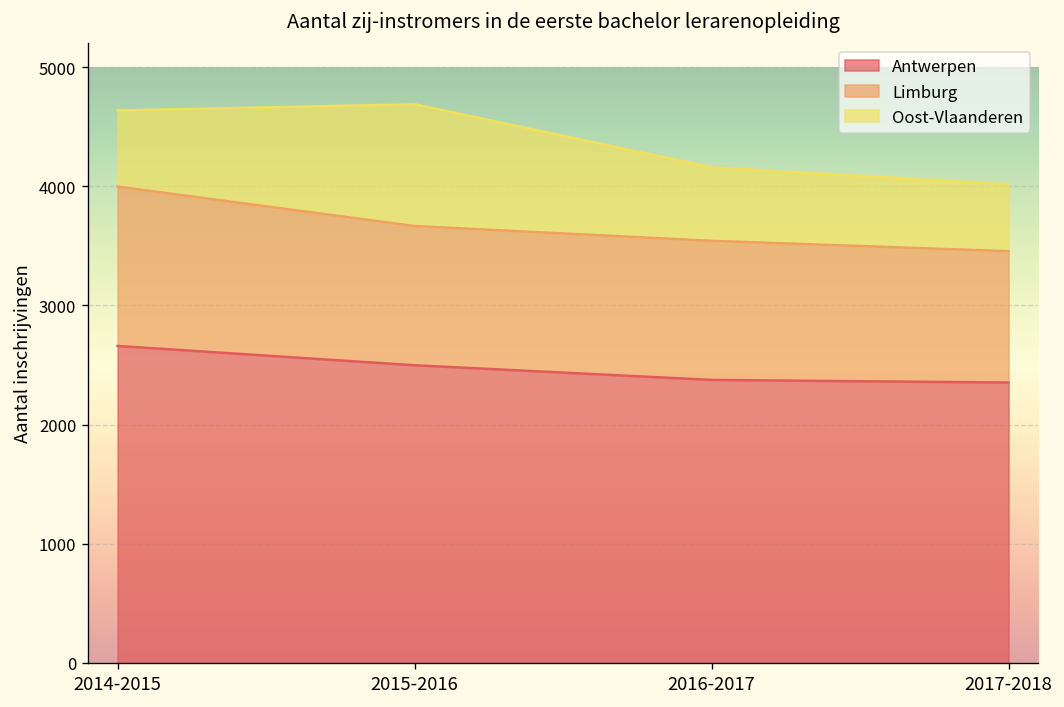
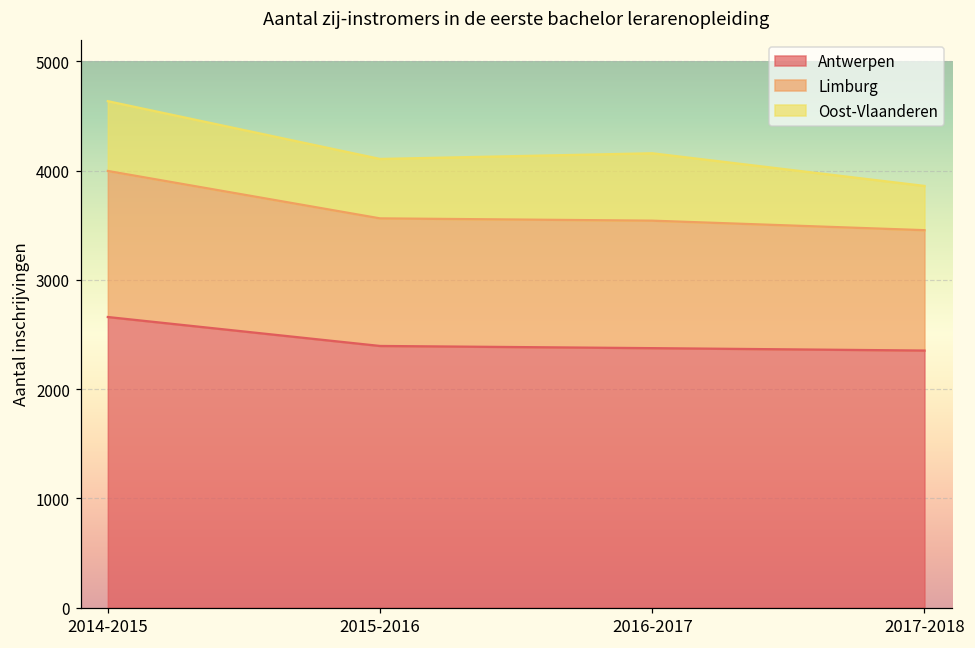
Antwerpen, 2015-2016: 2500 -> 2400
Oost-Vlaanderen, 2015-2016: 1000 -> 500
Oost-Vlaanderen, 2017-2018: 600 -> 400
